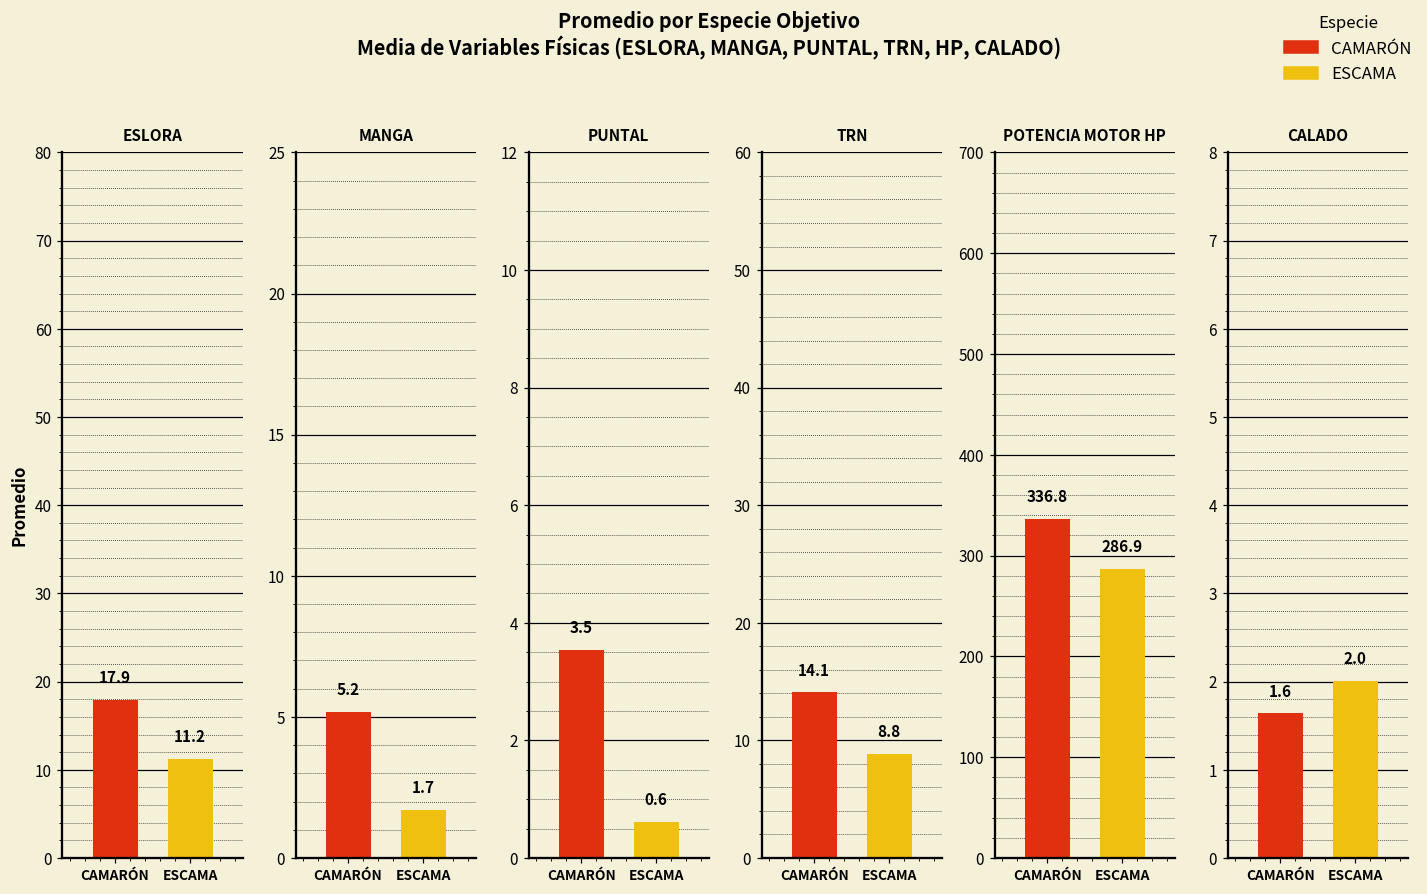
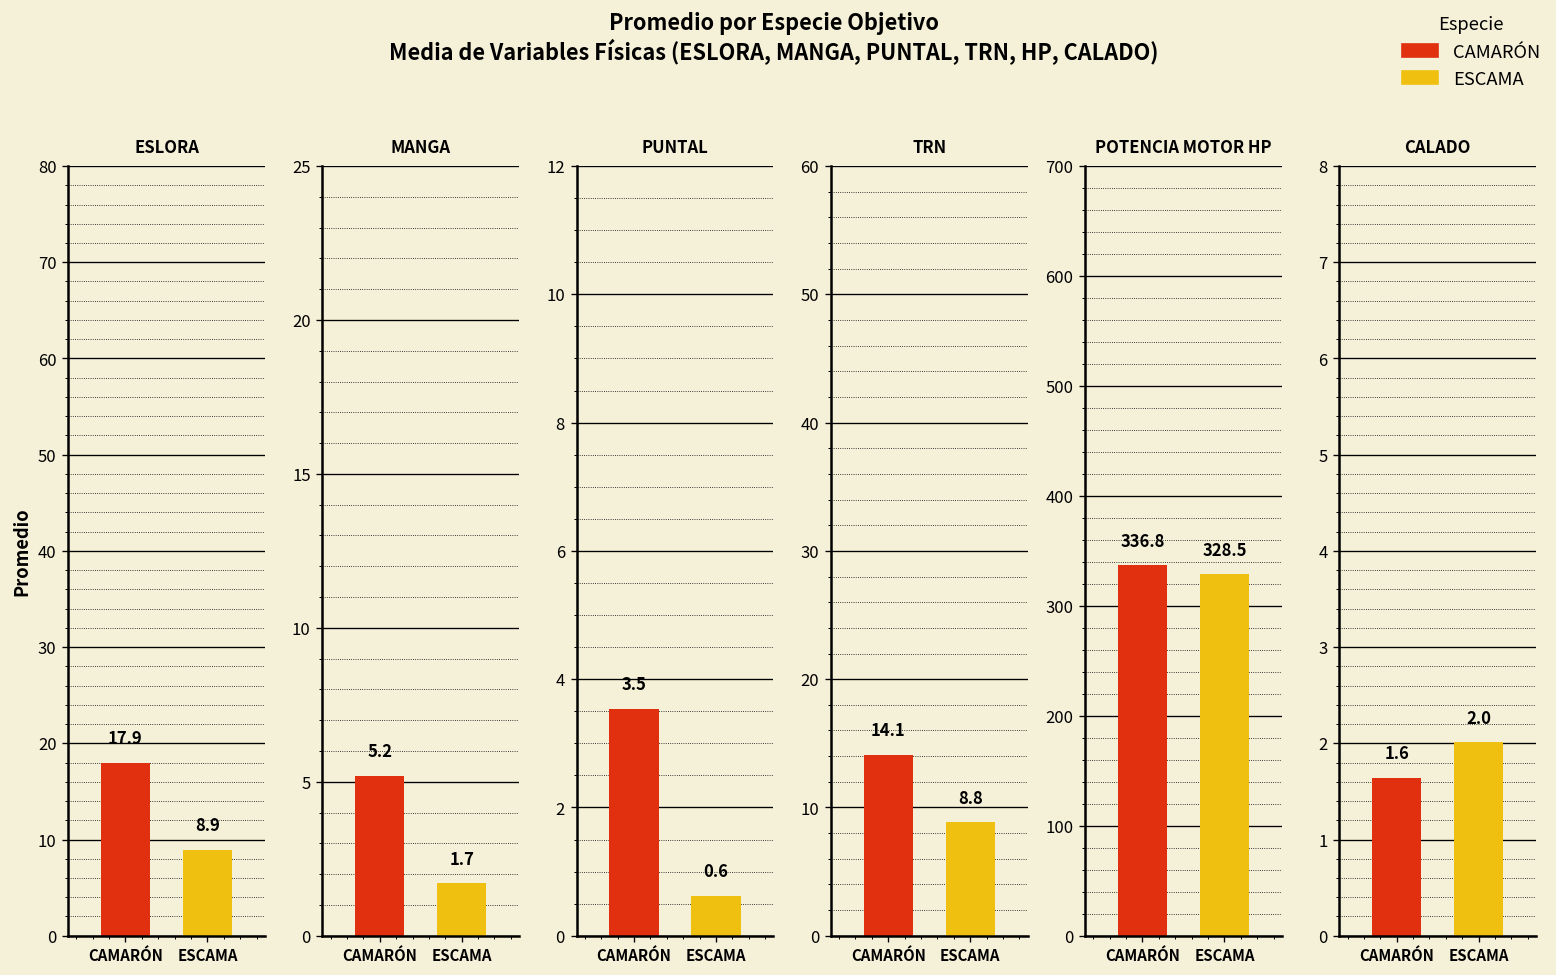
ESLORA, ESCAMA: 11.2 -> 8.9
POTENCIA MOTOR HP, ESCAMA: 286.9 -> 328.5
